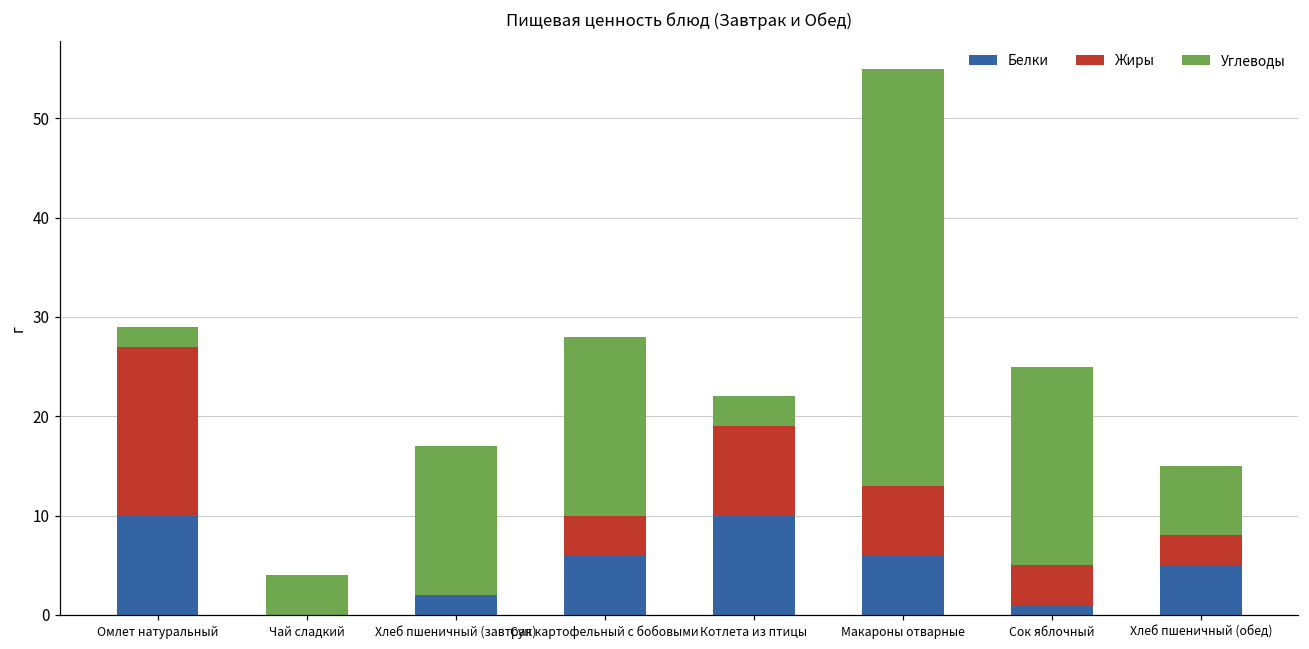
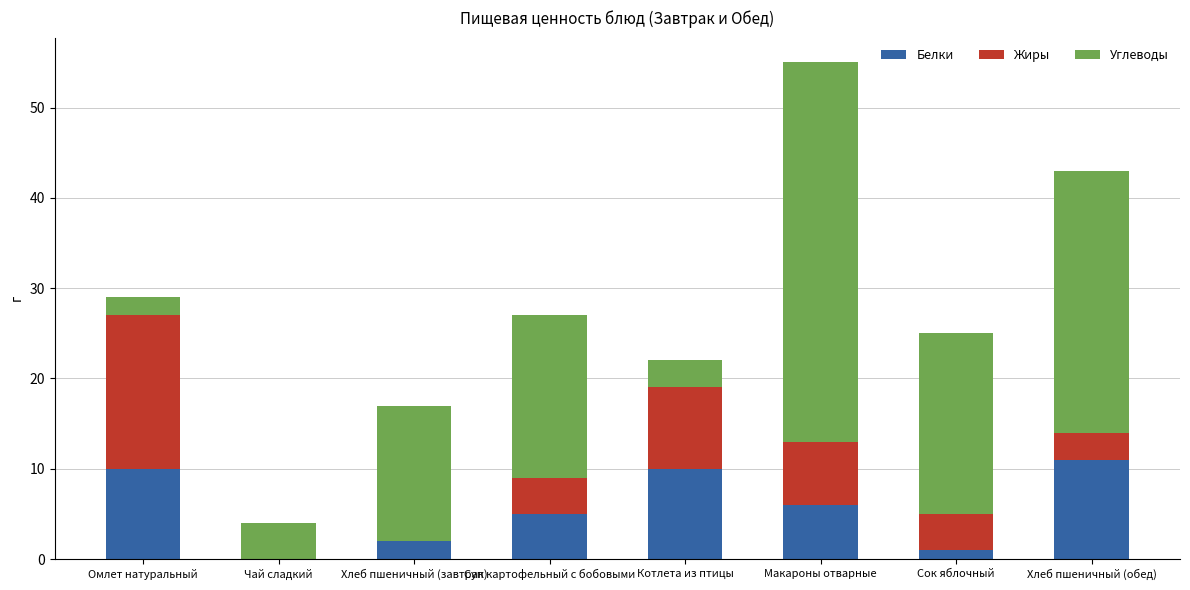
Белки, Суп картофельный с бобовыми: 6 -> 5
Белки, Хлеб пшеничный (обед): 5 -> 11
Углеводы, Хлеб пшеничный (обед): 7 -> 29
